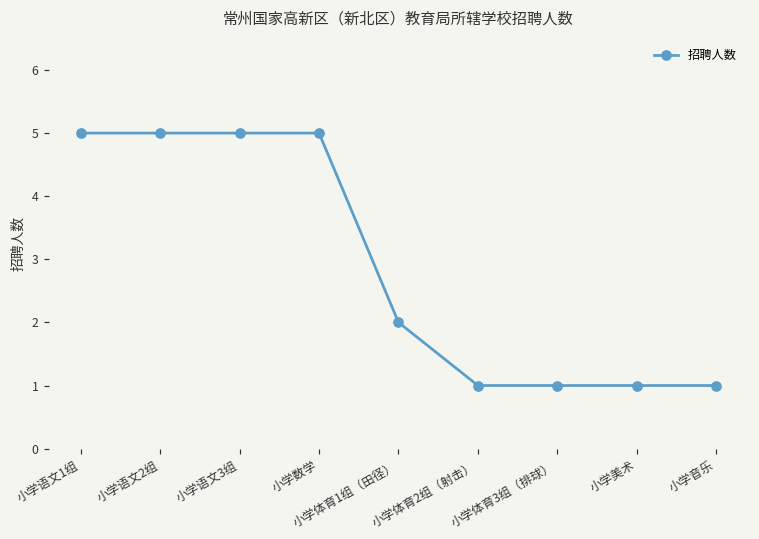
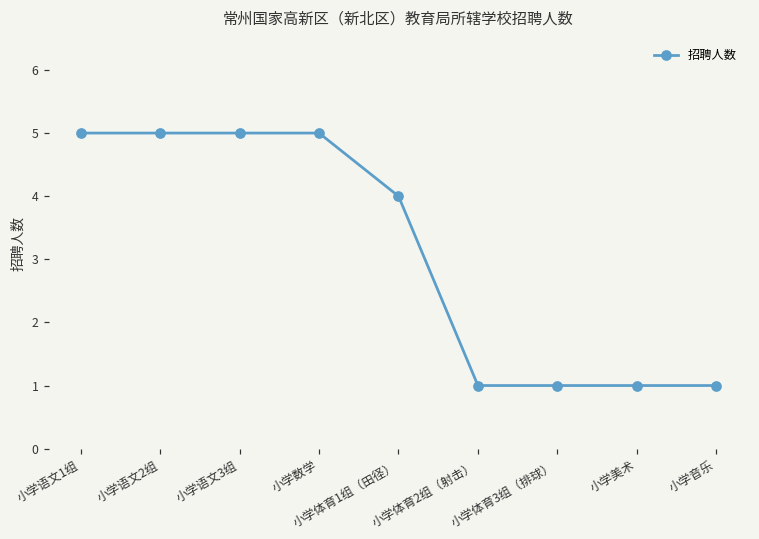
小学体育1组（田径）: 2 -> 4
